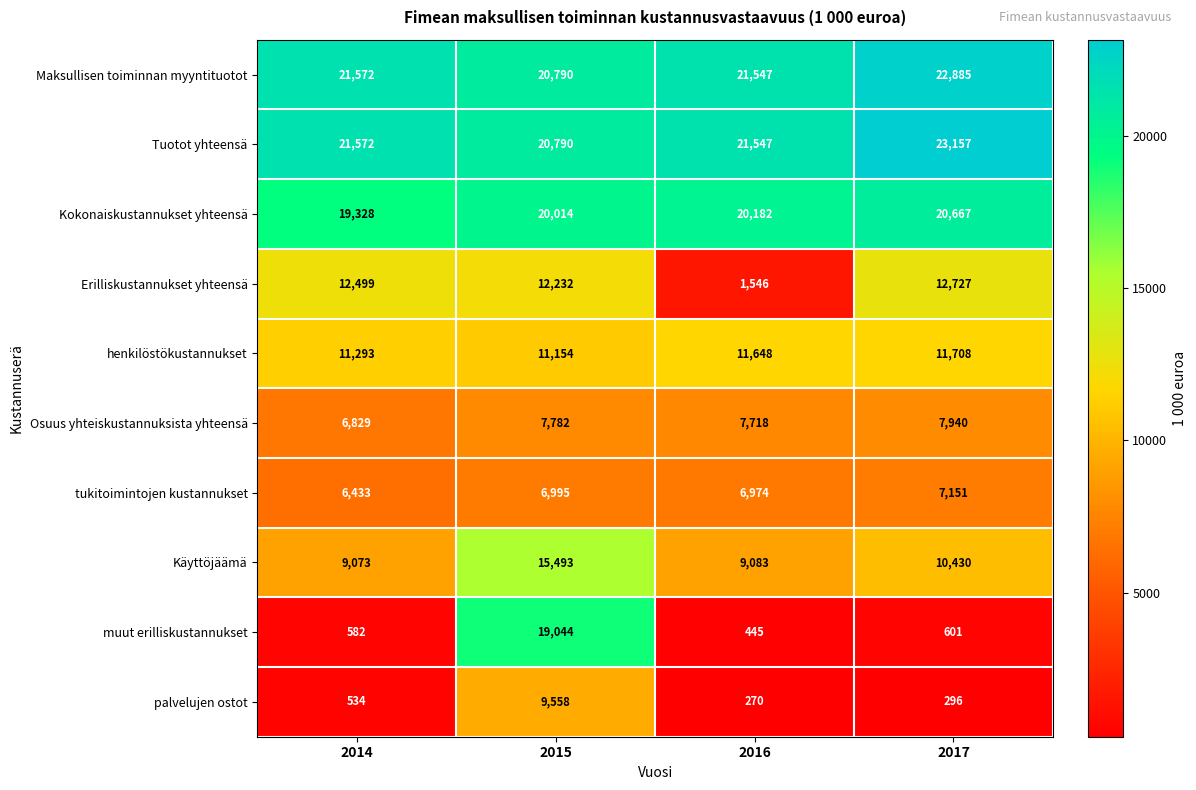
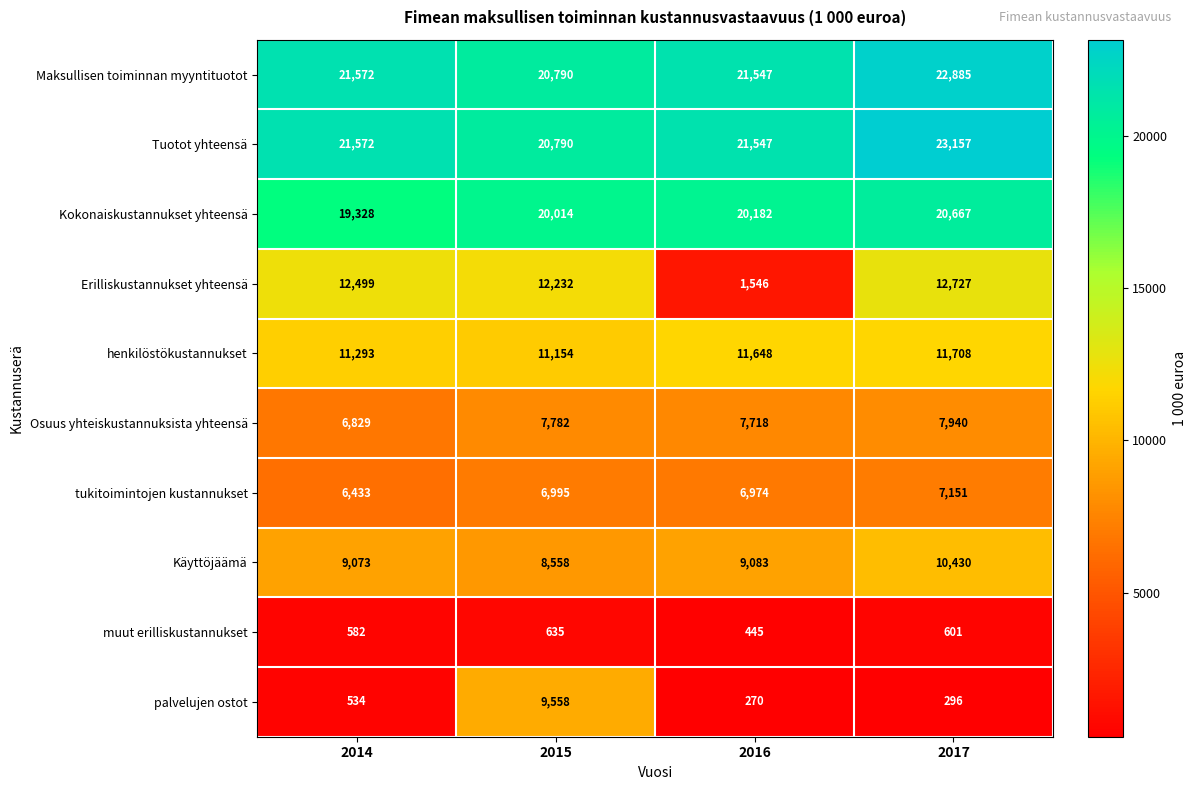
Käyttöjäämä, 2015: 15,493 -> 8,558
muut erilliskustannukset, 2015: 19,044 -> 635
